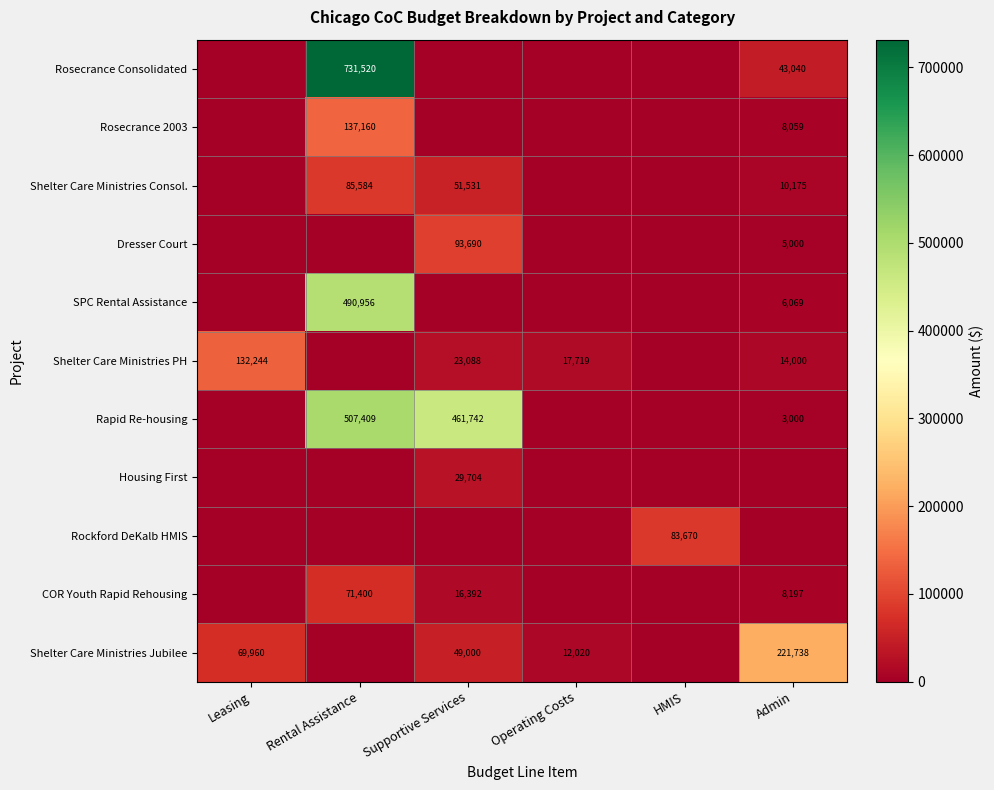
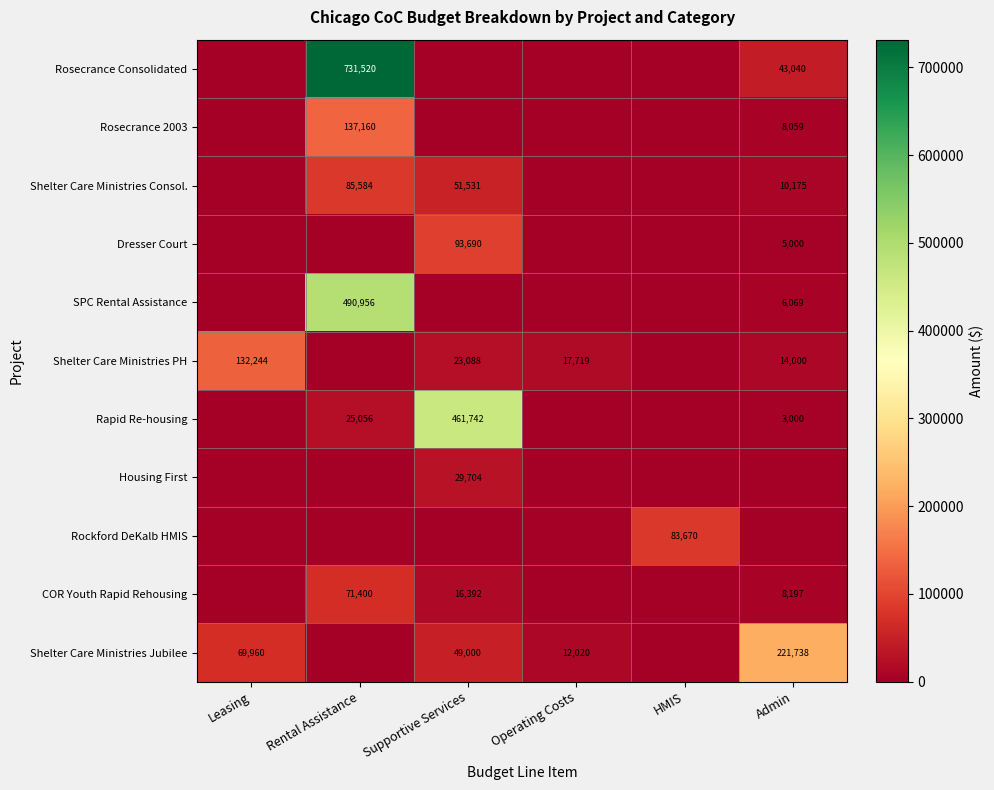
Rapid Re-housing, Rental Assistance: 507,409 -> 25,056
